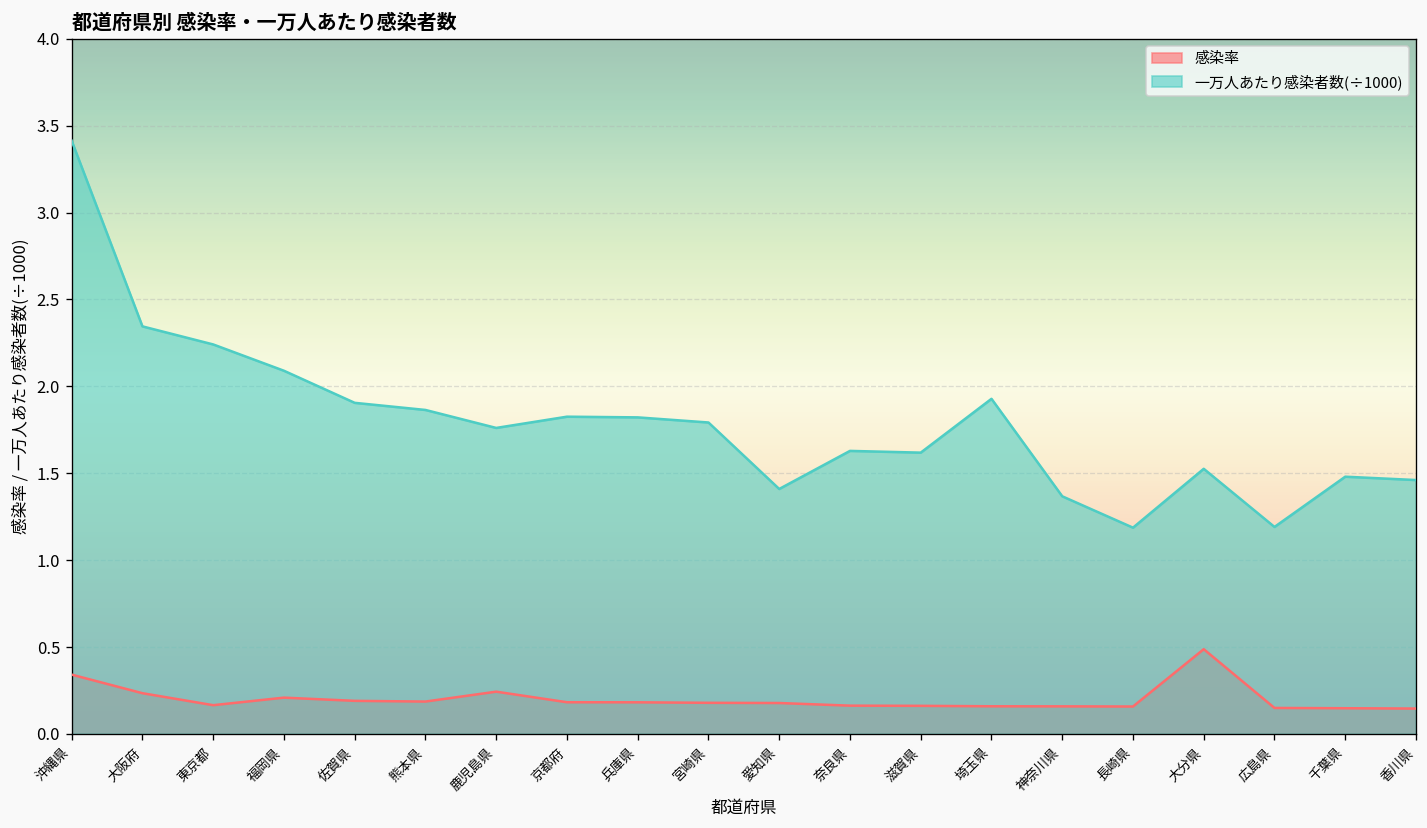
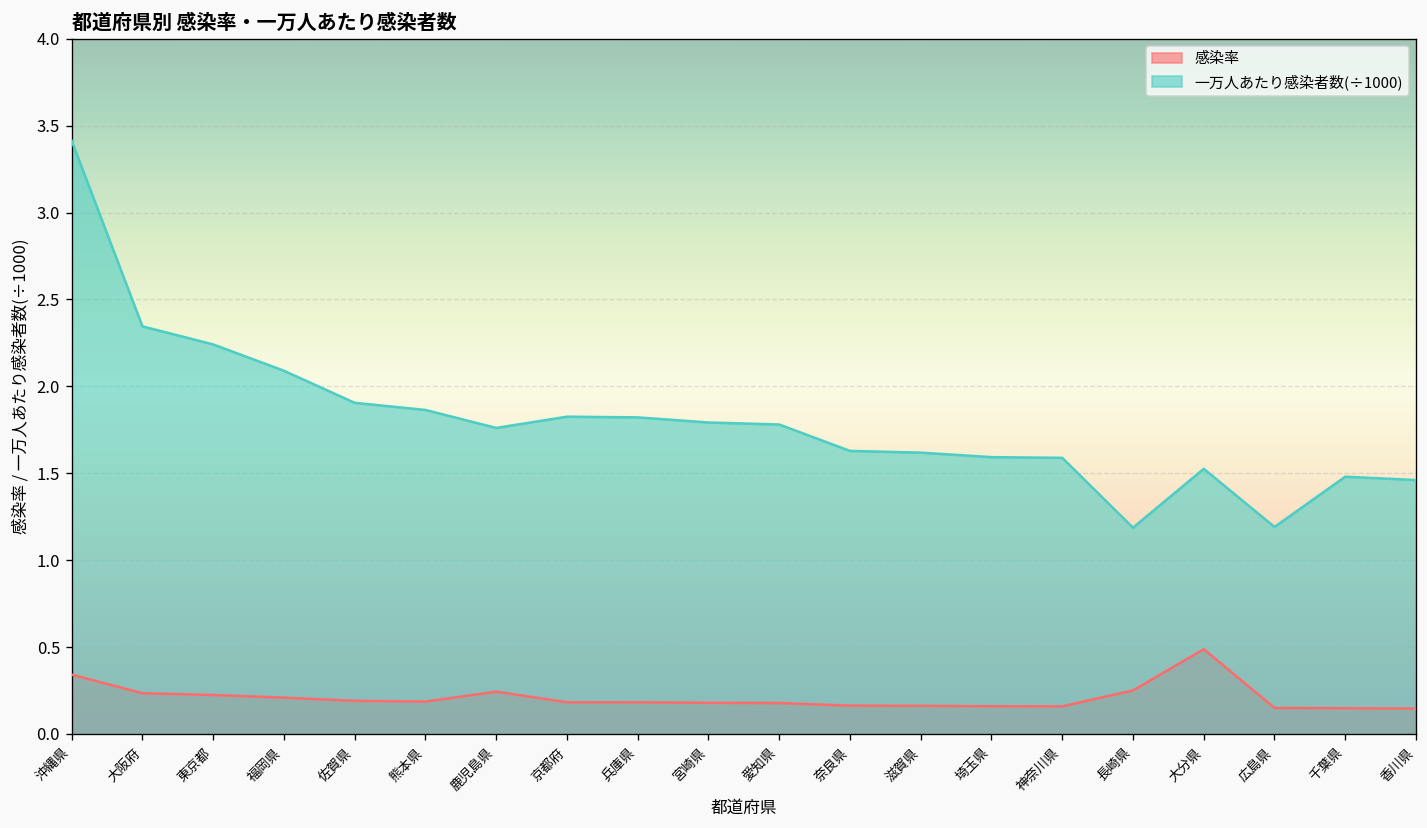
感染率, 東京都: 0.17 -> 0.22
一万人あたり感染者数(÷1000), 愛知県: 1.41 -> 1.78
一万人あたり感染者数(÷1000), 埼玉県: 1.93 -> 1.59
一万人あたり感染者数(÷1000), 神奈川県: 1.37 -> 1.59
感染率, 長崎県: 0.16 -> 0.25
